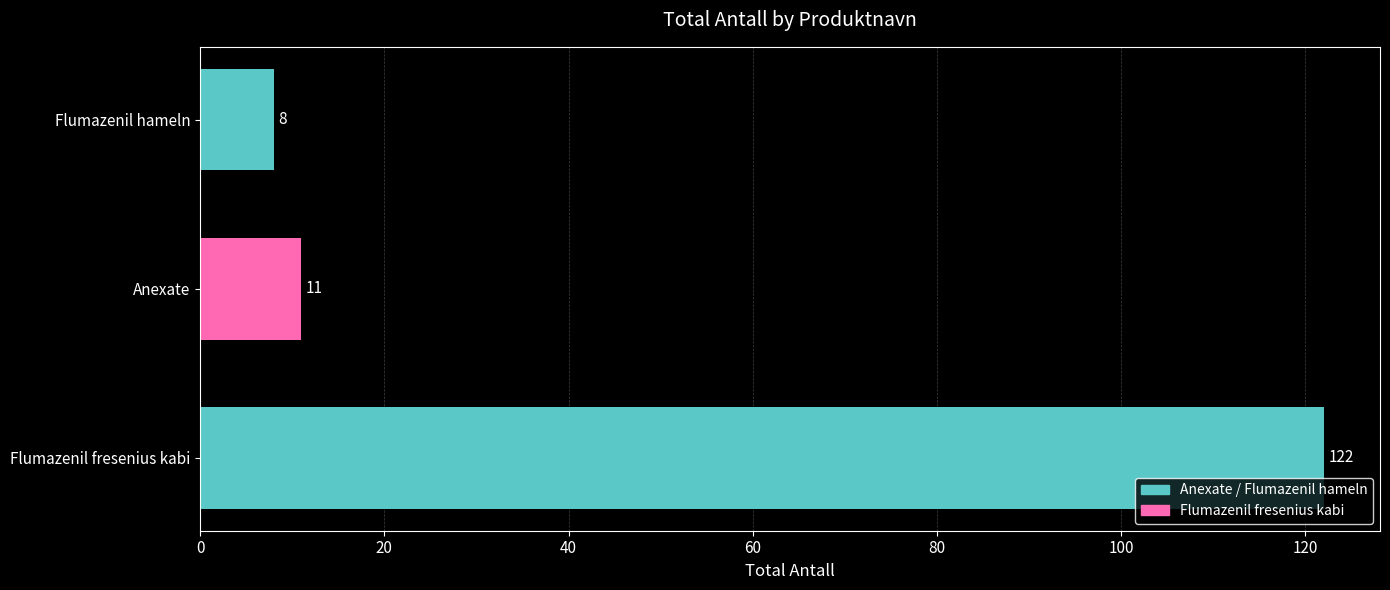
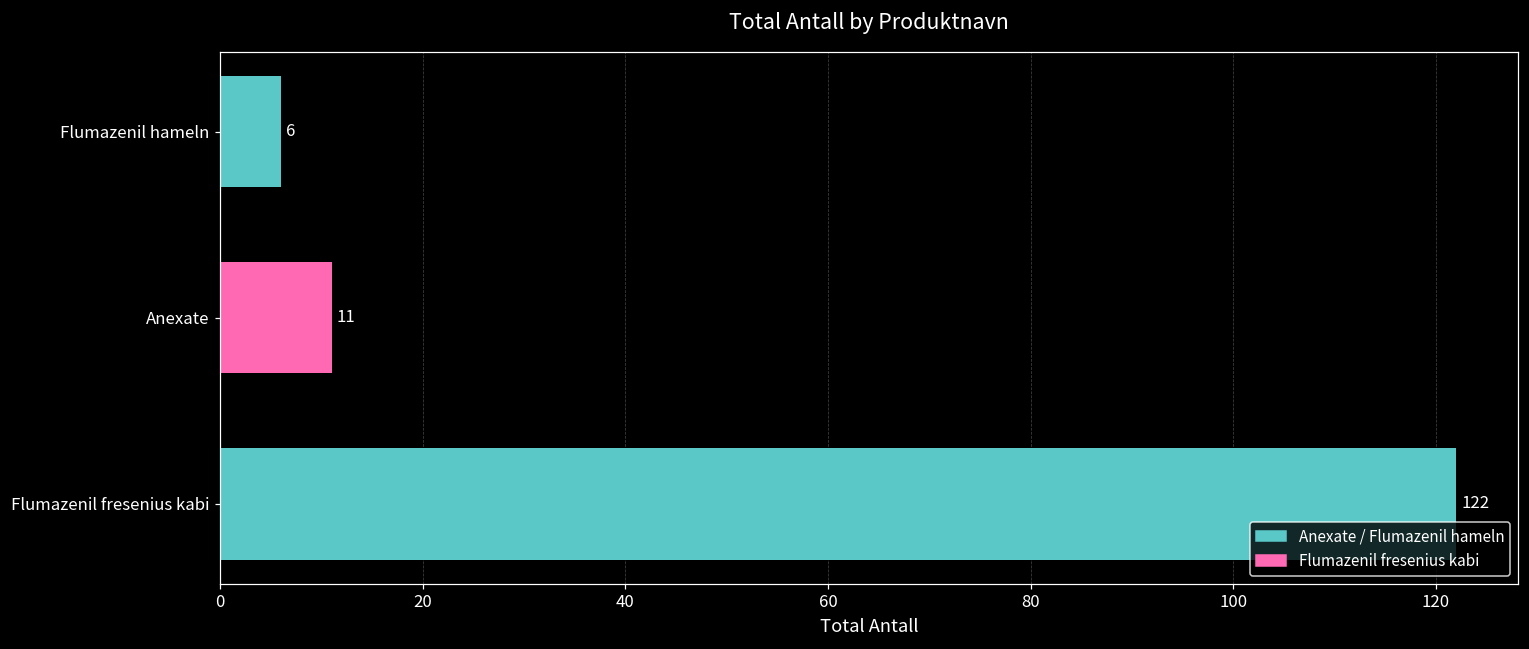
Flumazenil hameln: 8 -> 6
